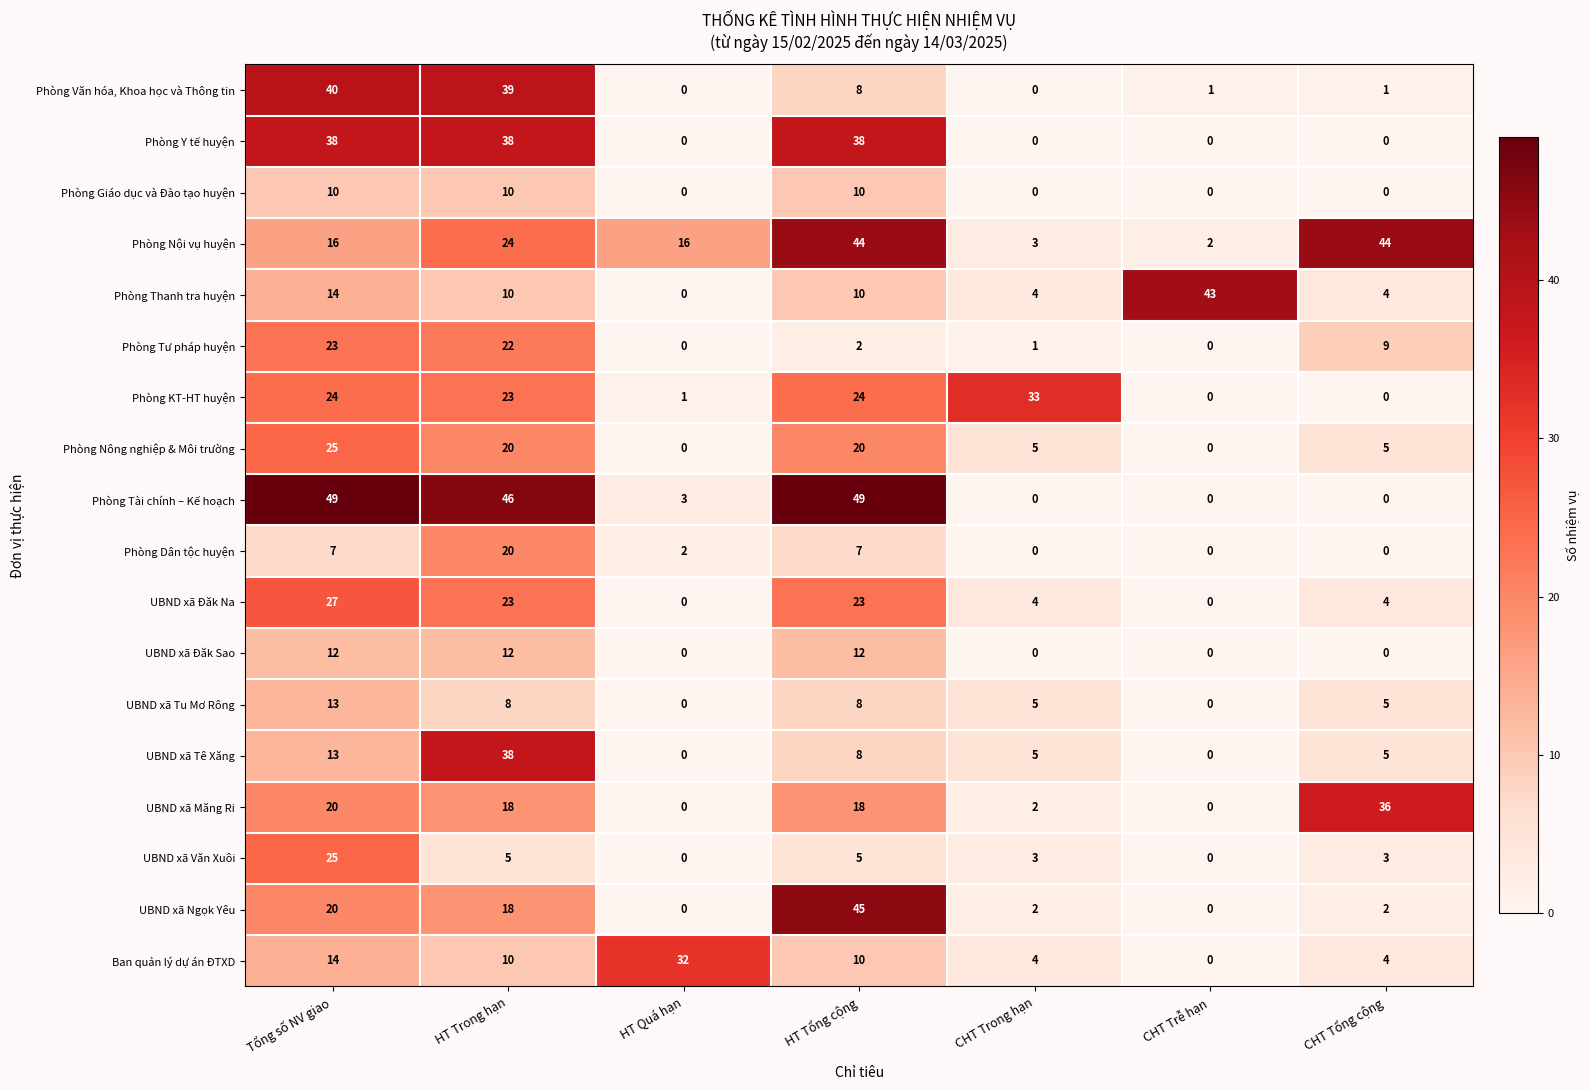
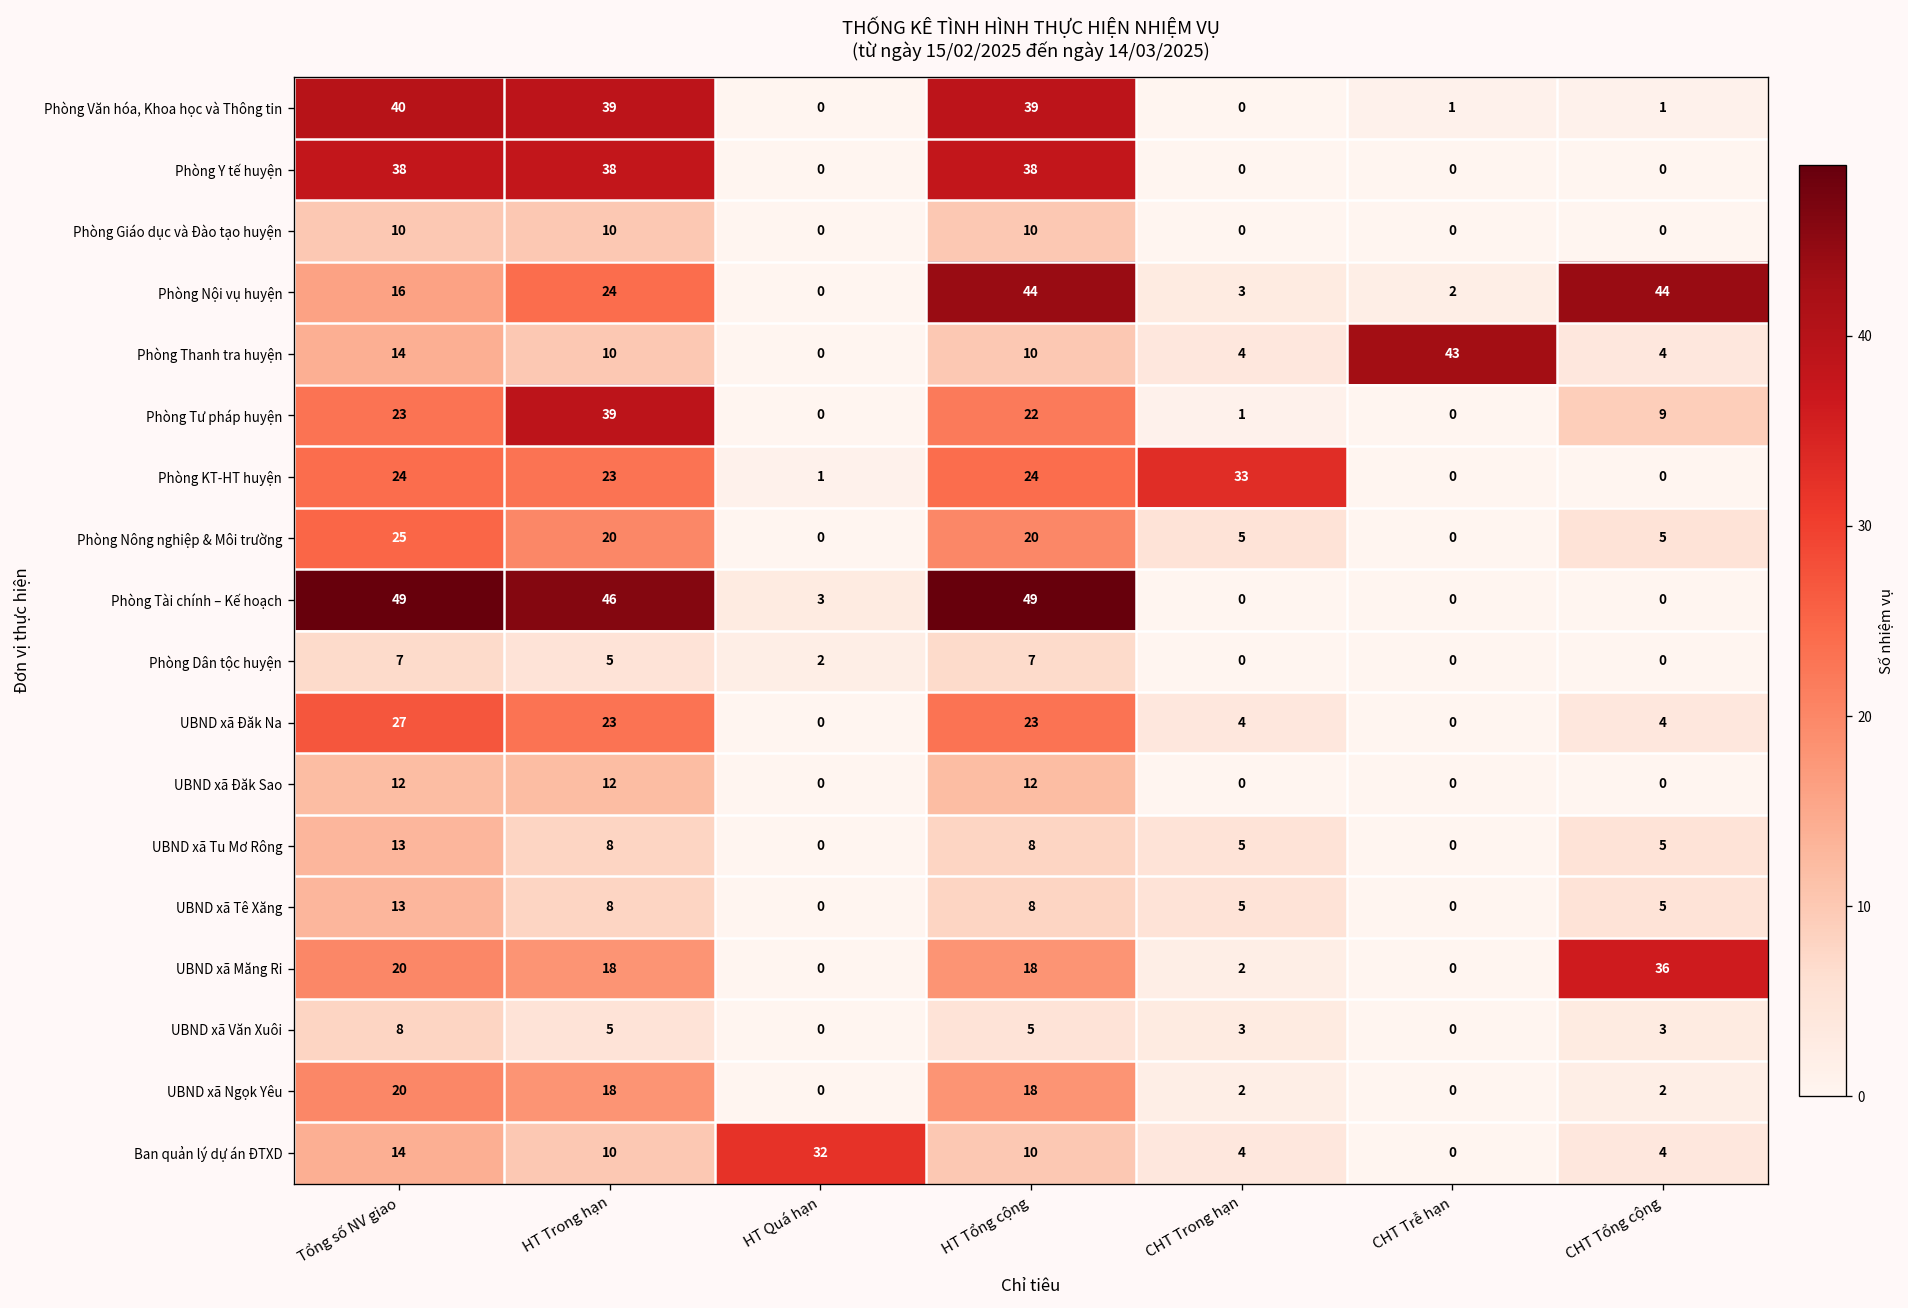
Phòng Văn hóa, Khoa học và Thông tin, HT Tổng cộng: 8 -> 39
Phòng Nội vụ huyện, HT Quá hạn: 16 -> 0
Phòng Tư pháp huyện, HT Trong hạn: 22 -> 39
Phòng Tư pháp huyện, HT Tổng cộng: 2 -> 22
Phòng Dân tộc huyện, HT Trong hạn: 20 -> 5
UBND xã Tê Xăng, HT Trong hạn: 38 -> 8
UBND xã Văn Xuôi, Tổng số NV giao: 25 -> 8
UBND xã Ngọk Yêu, HT Tổng cộng: 45 -> 18
